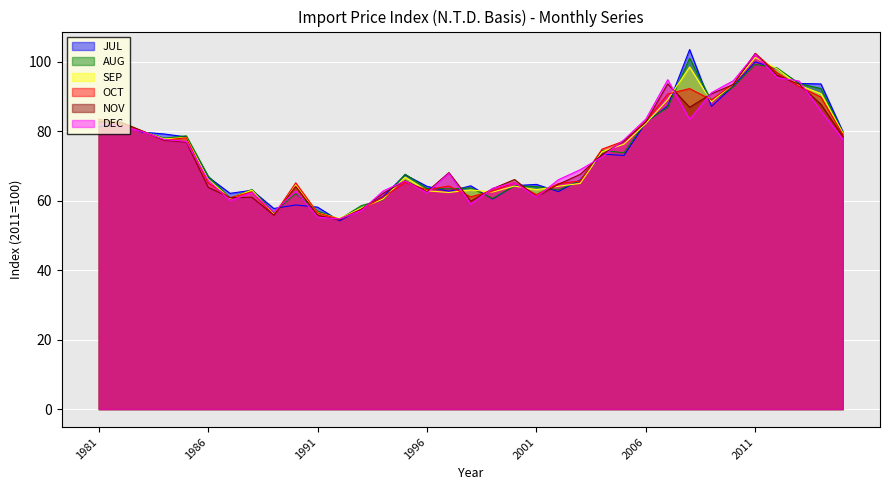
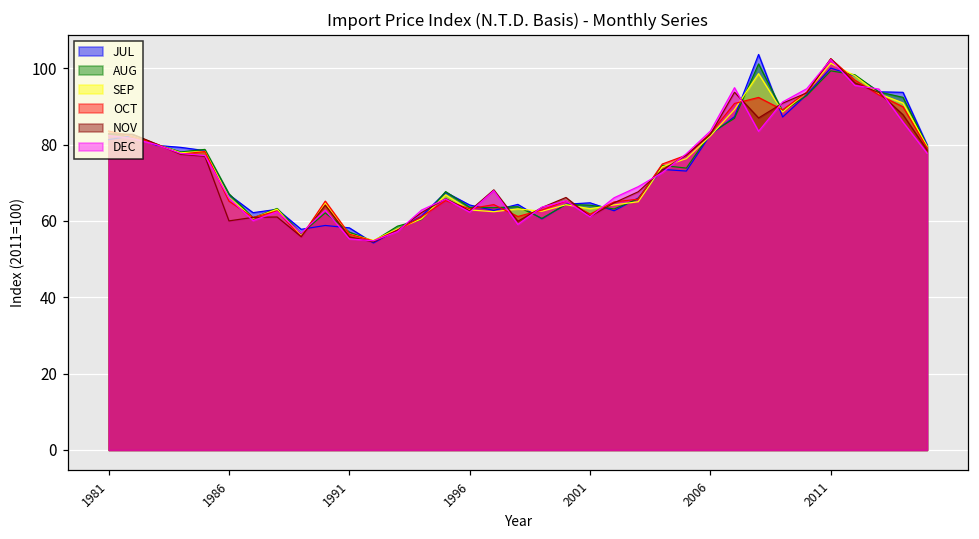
NOV, 1986: 64 -> 60
